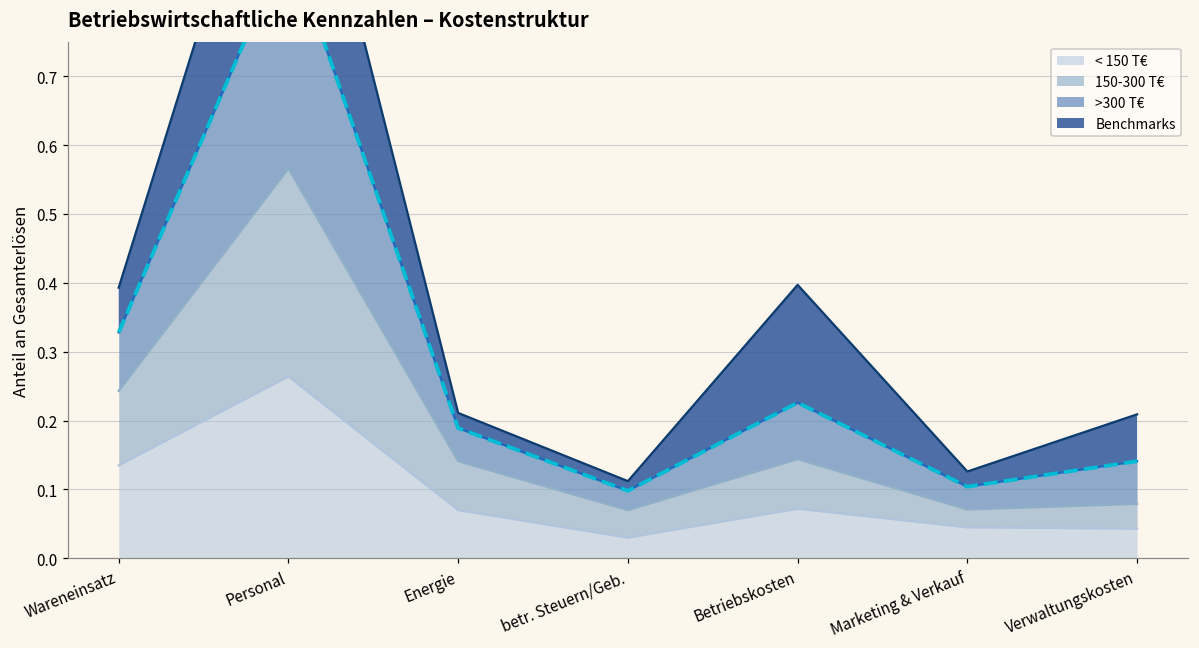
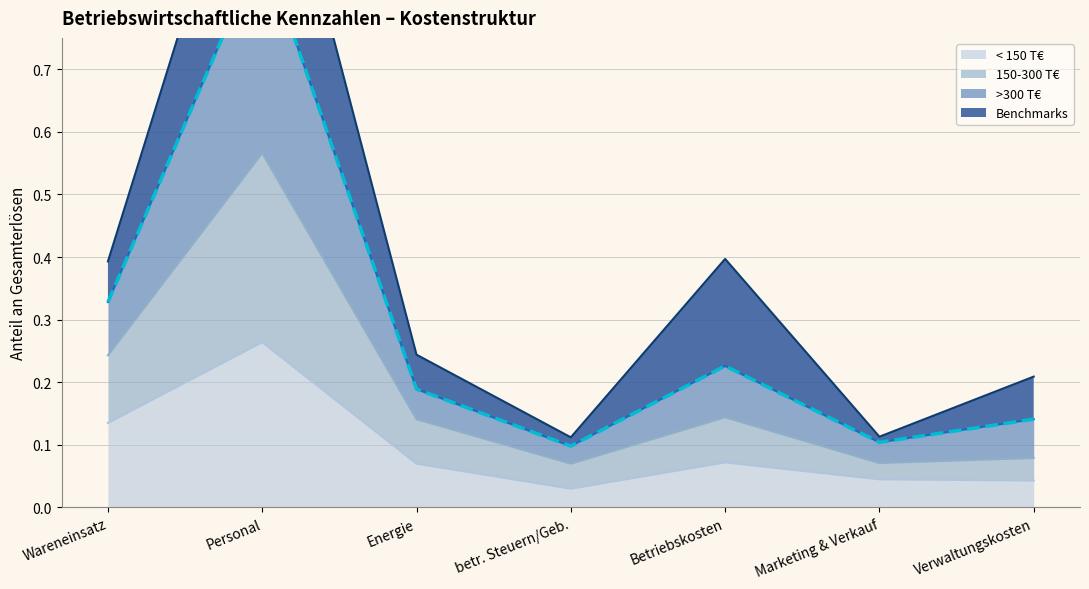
Benchmarks, Energie: 0.02 -> 0.05
Benchmarks, Marketing & Verkauf: 0.02 -> 0.01
